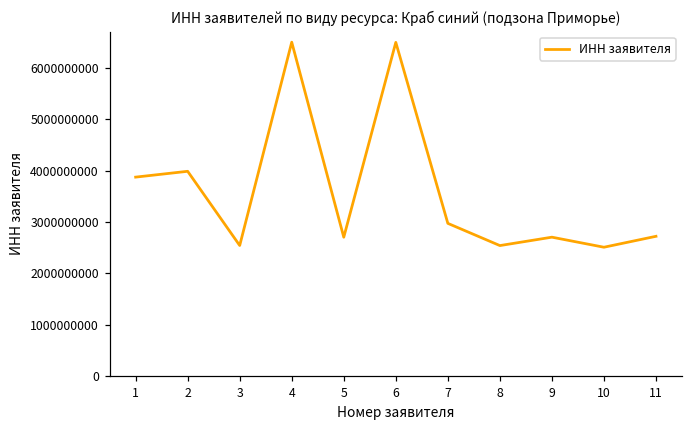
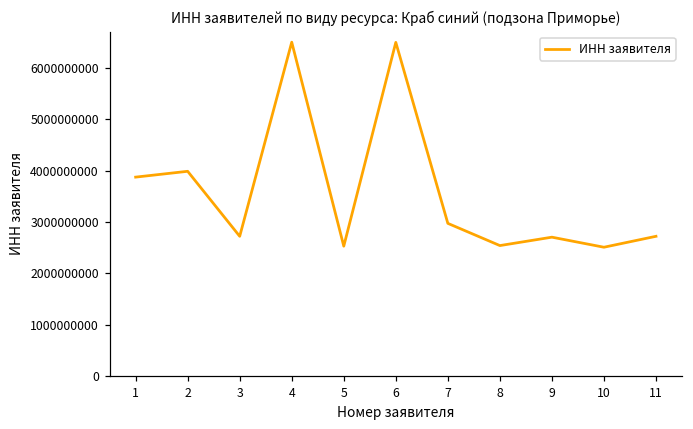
3: 2500000000 -> 2700000000
5: 2700000000 -> 2500000000
